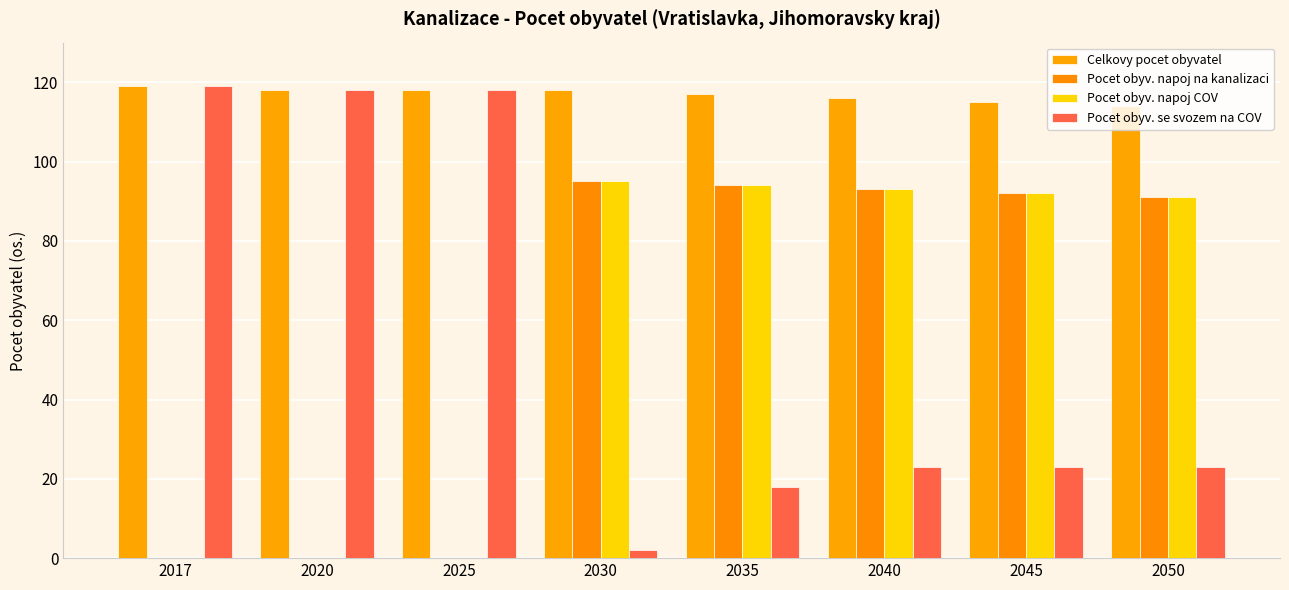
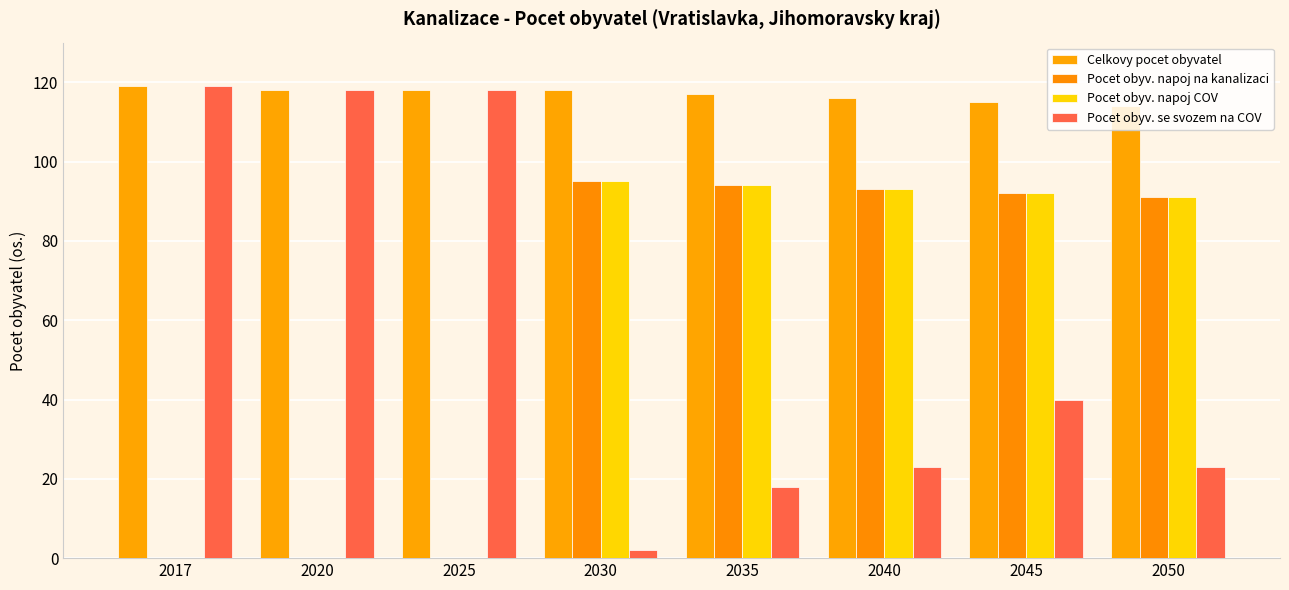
Pocet obyv. se svozem na COV, 2045: 23 -> 40
